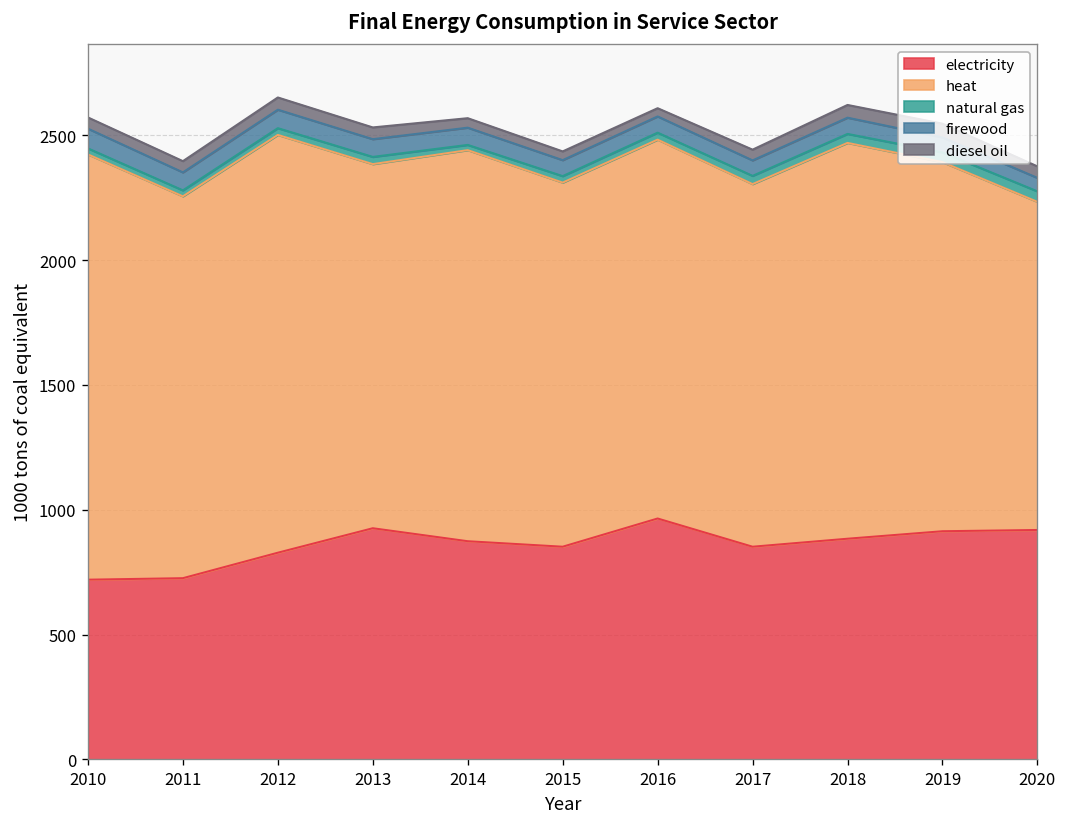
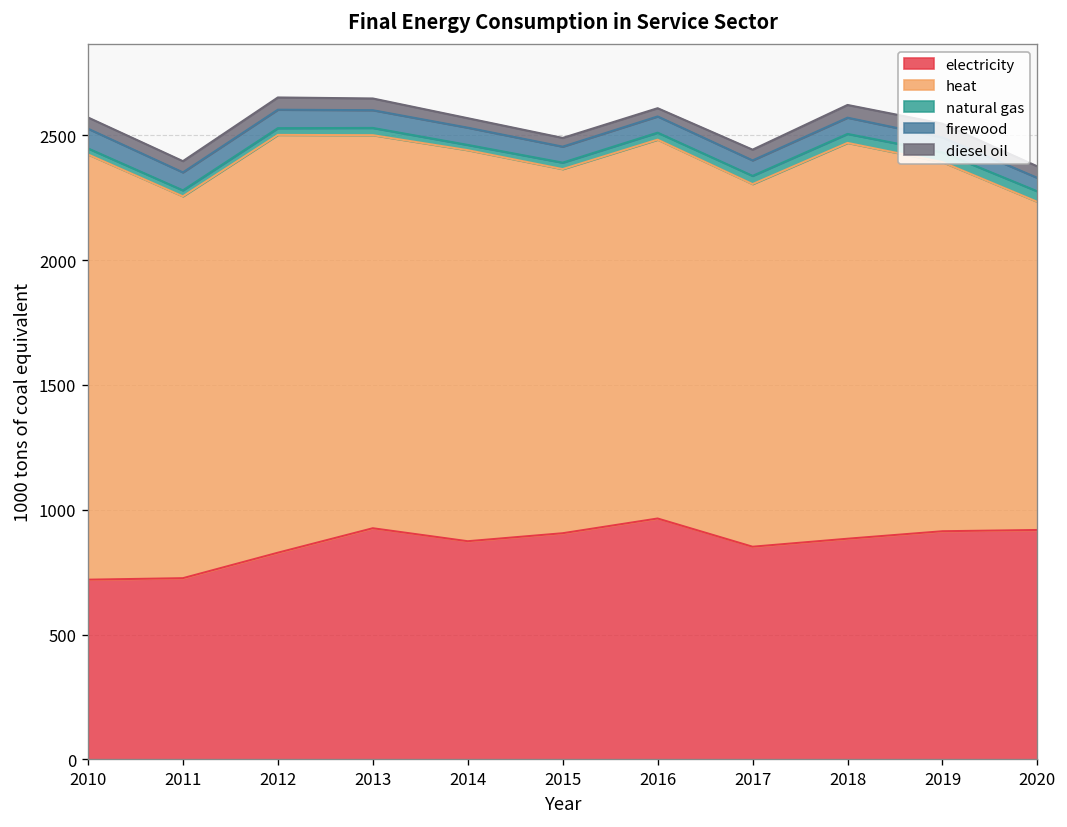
heat, 2013: 1460 -> 1570
electricity, 2015: 850 -> 910
